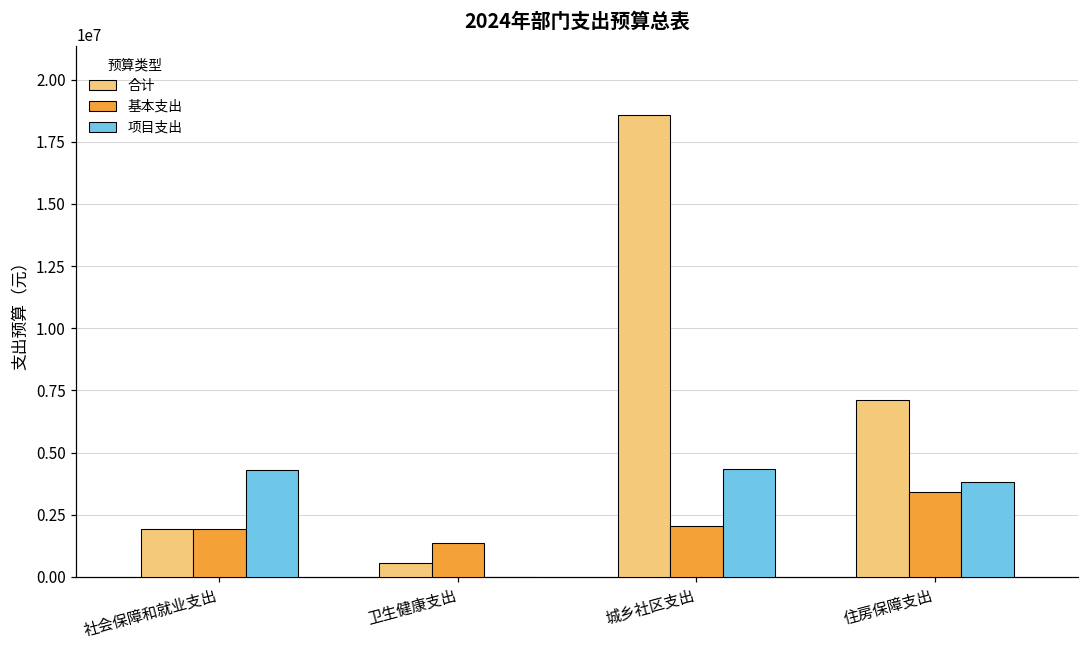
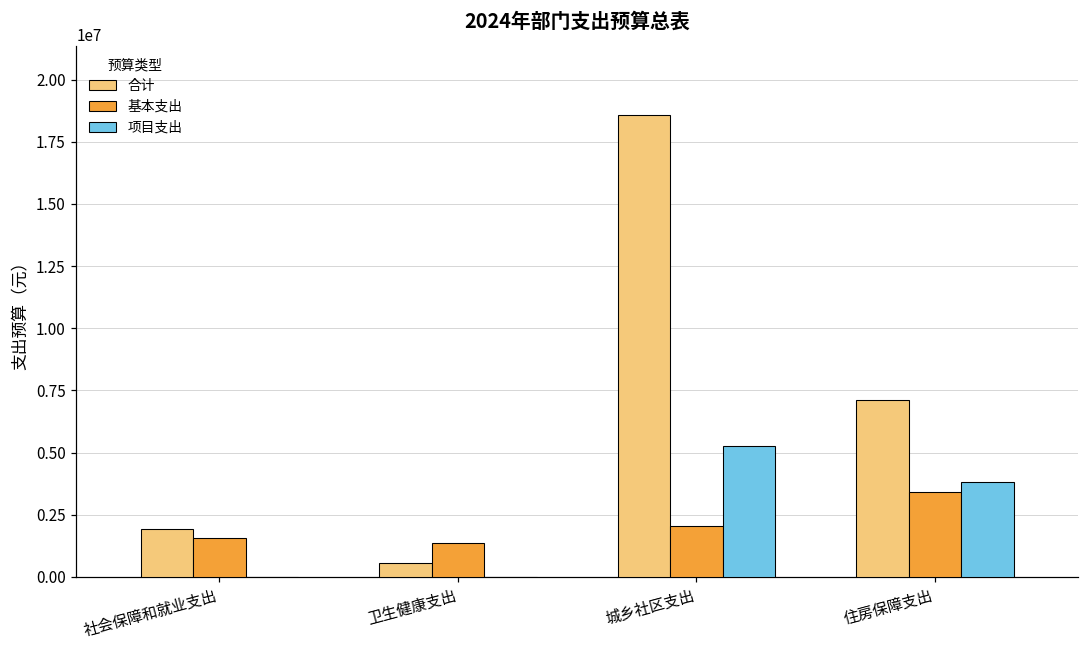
基本支出, 社会保障和就业支出: 1900000 -> 1600000
项目支出, 社会保障和就业支出: 4300000 -> 0
项目支出, 城乡社区支出: 4300000 -> 5200000
